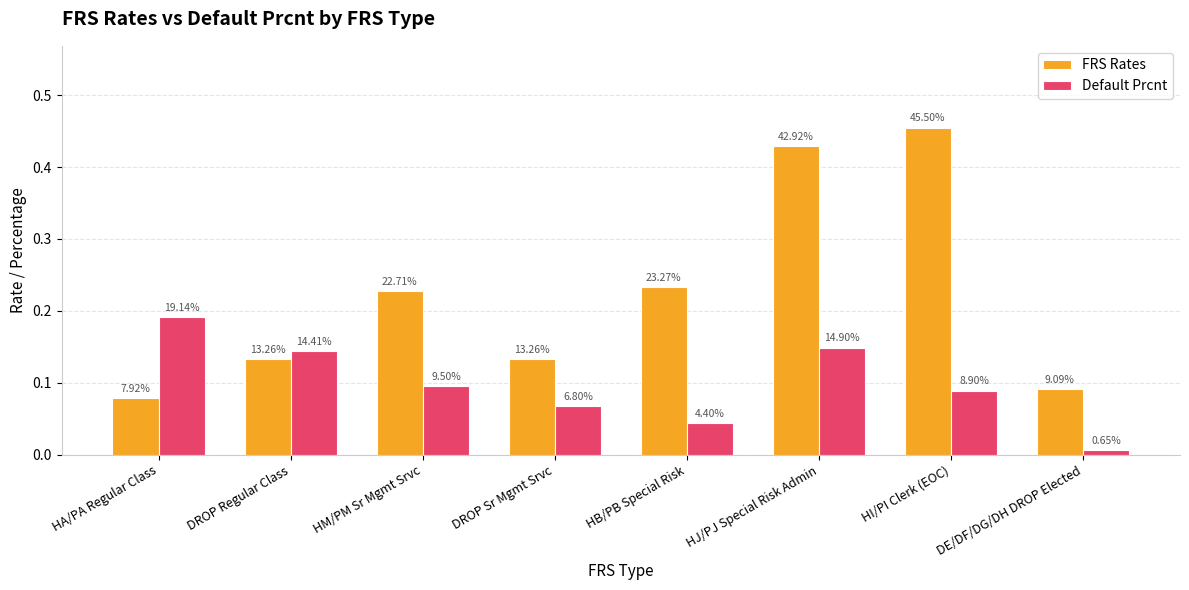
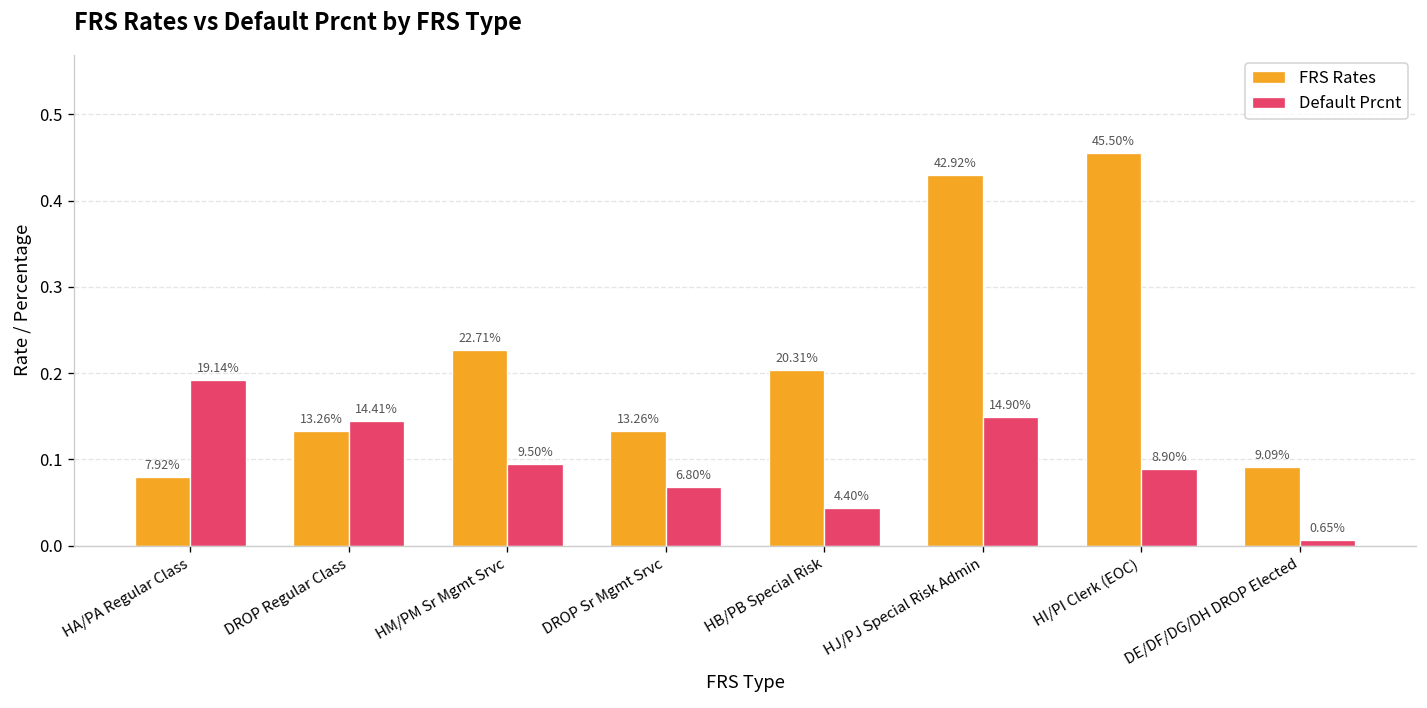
FRS Rates, HB/PB Special Risk: 23.27% -> 20.31%
